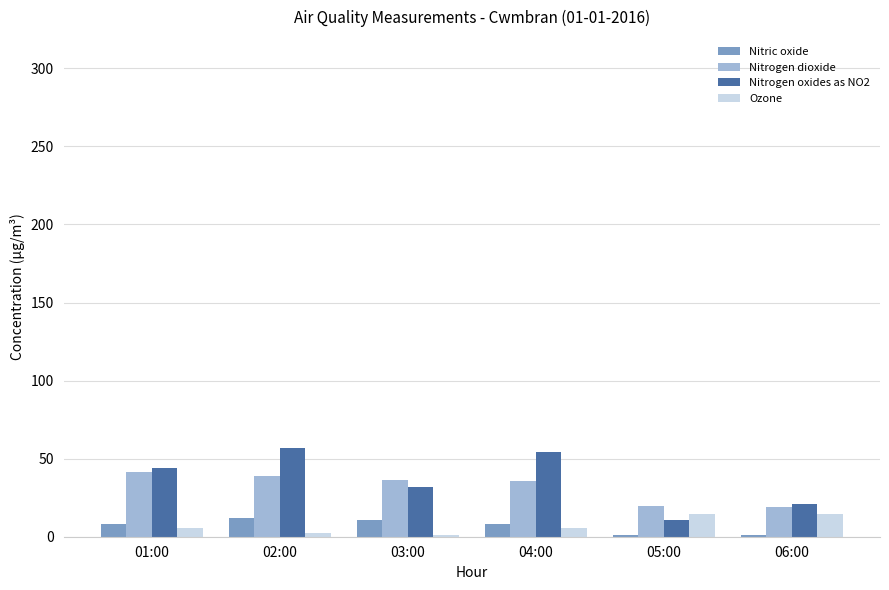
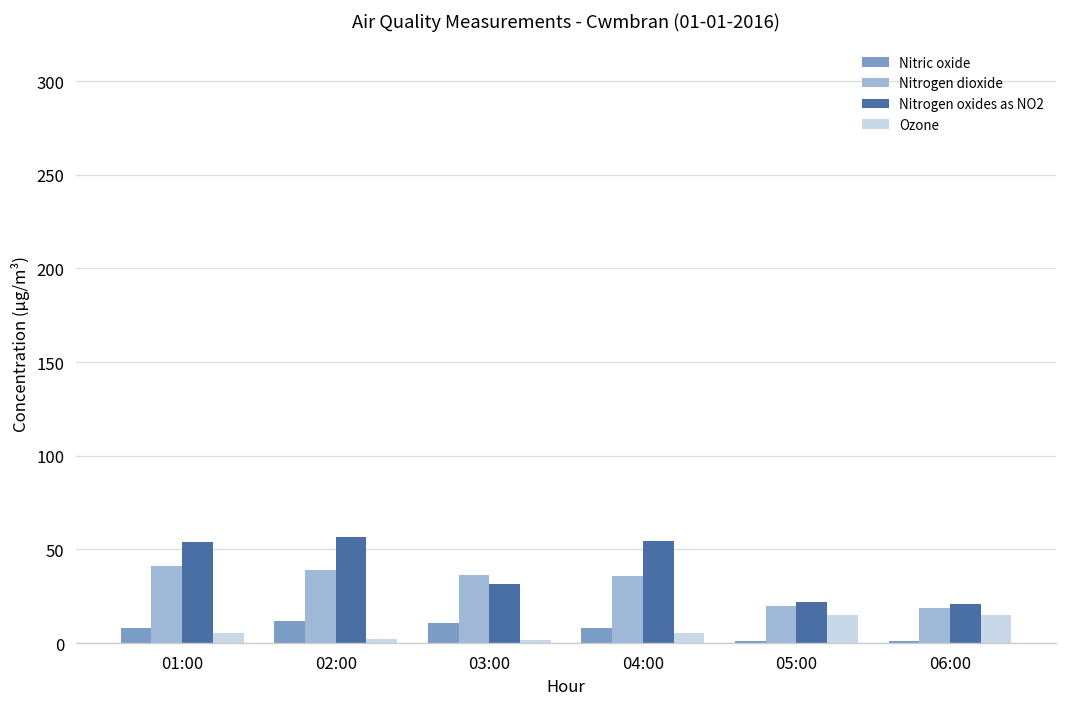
Nitrogen oxides as NO2, 01:00: 44 -> 54
Nitrogen oxides as NO2, 05:00: 10 -> 22
